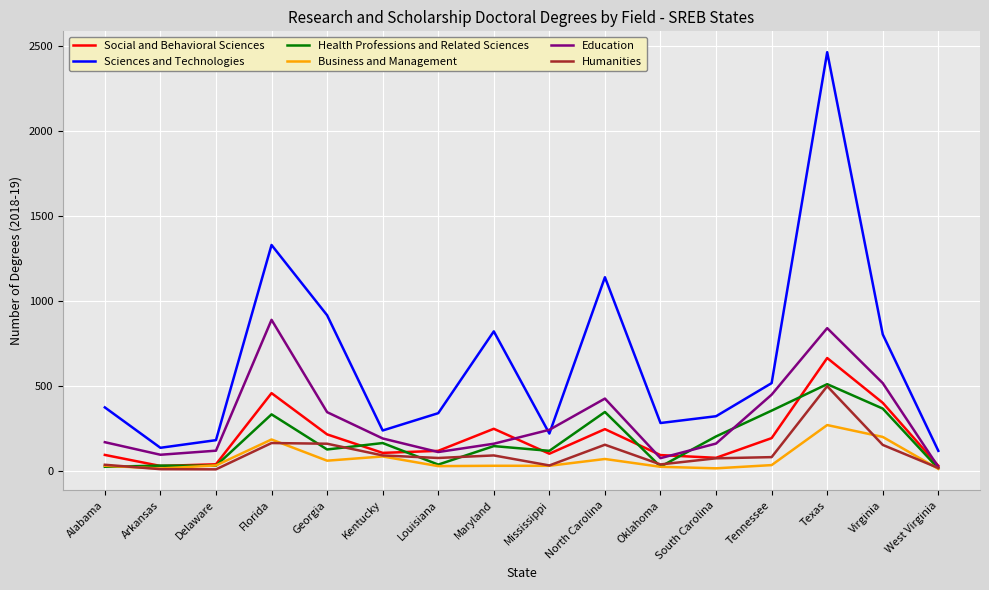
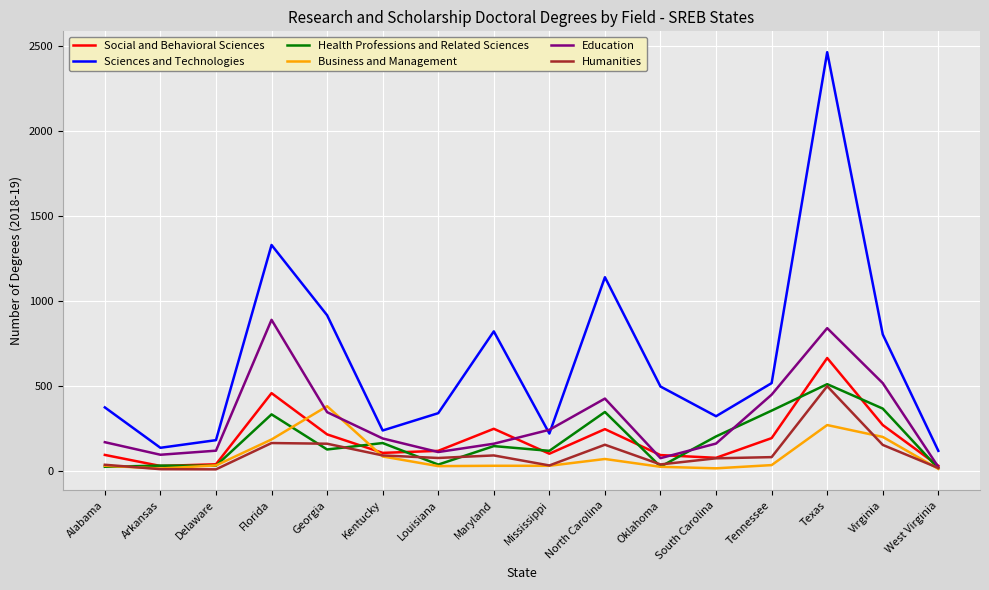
Business and Management, Georgia: 60 -> 380
Sciences and Technologies, Oklahoma: 280 -> 500
Social and Behavioral Sciences, Virginia: 400 -> 270
